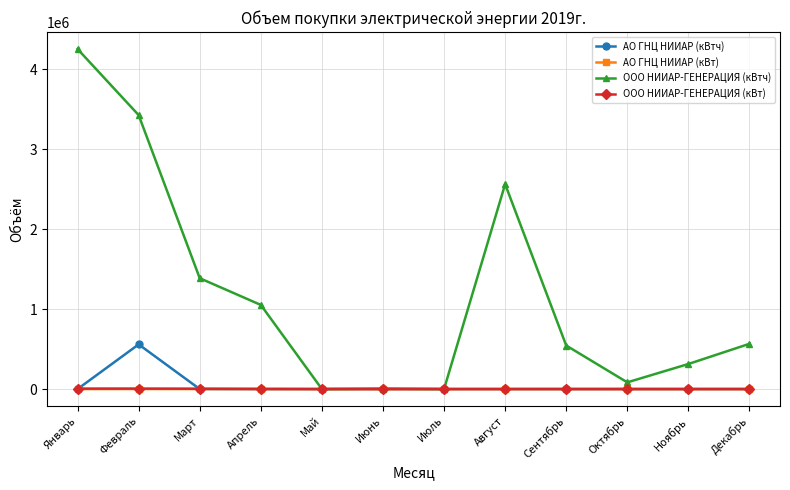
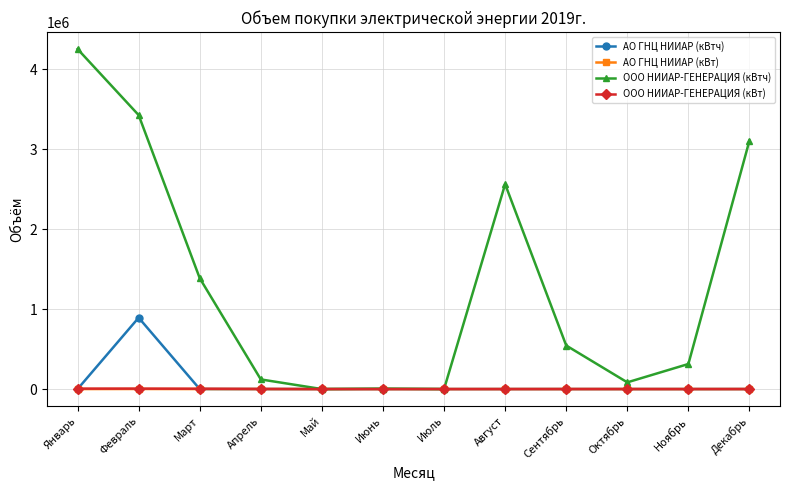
АО ГНЦ НИИАР (кВтч), Февраль: 600000 -> 900000
ООО НИИАР-ГЕНЕРАЦИЯ (кВтч), Апрель: 1100000 -> 100000
ООО НИИАР-ГЕНЕРАЦИЯ (кВтч), Декабрь: 600000 -> 3100000
